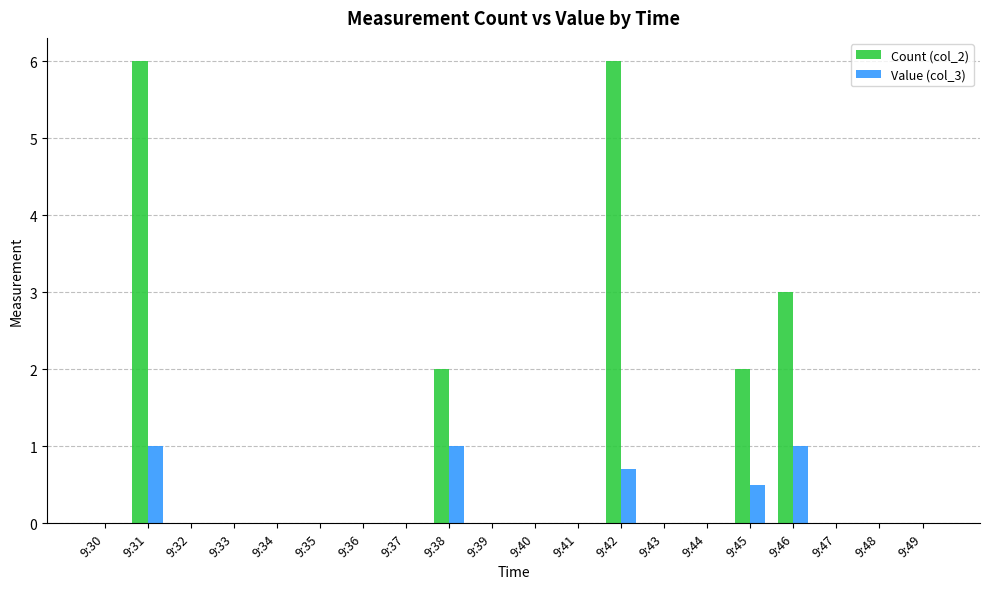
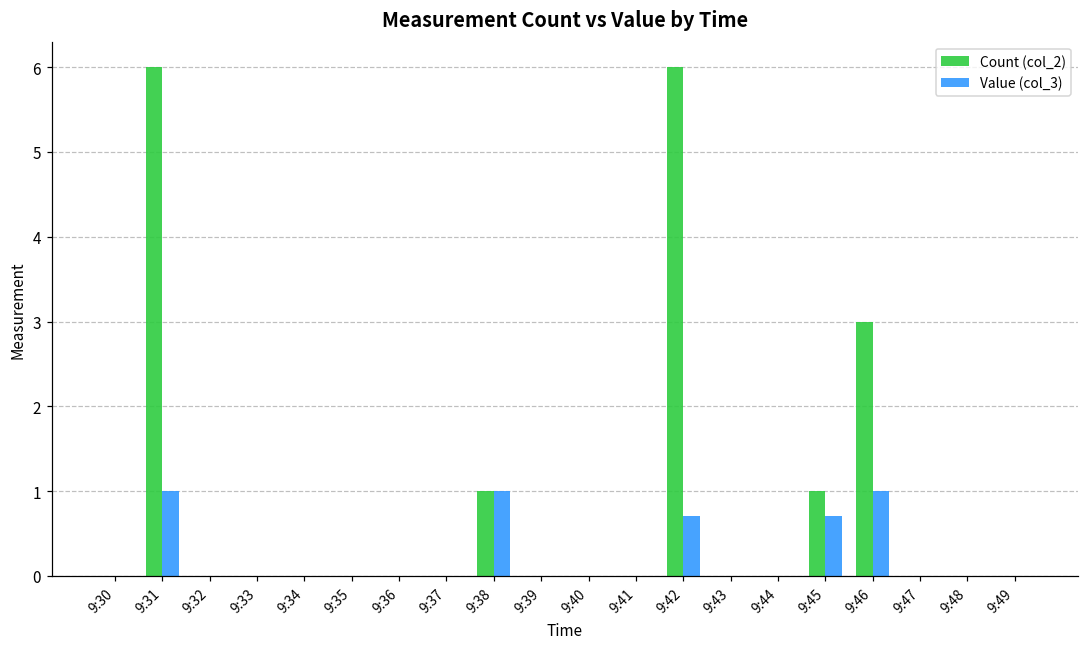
Count (col_2), 9:38: 2 -> 1
Count (col_2), 9:45: 2 -> 1
Value (col_3), 9:45: 0.5 -> 0.7
